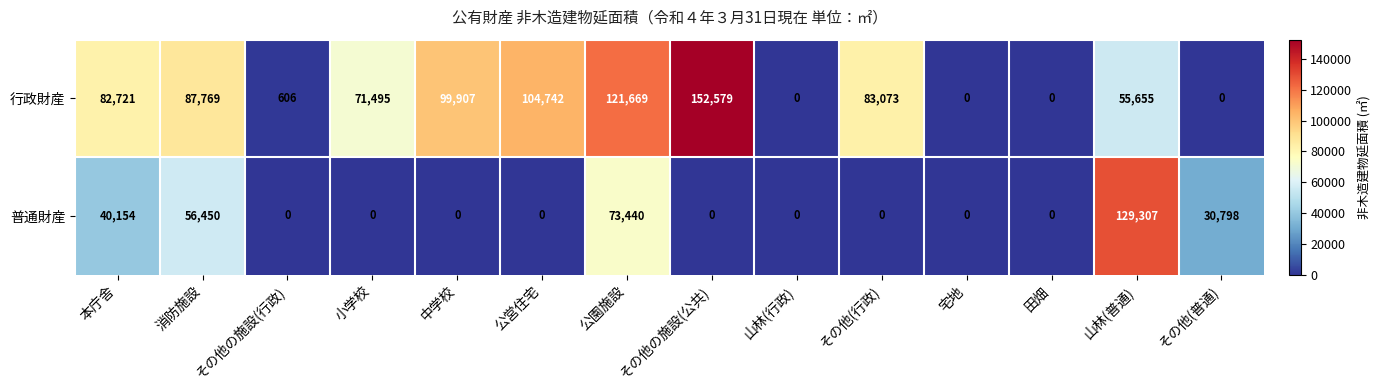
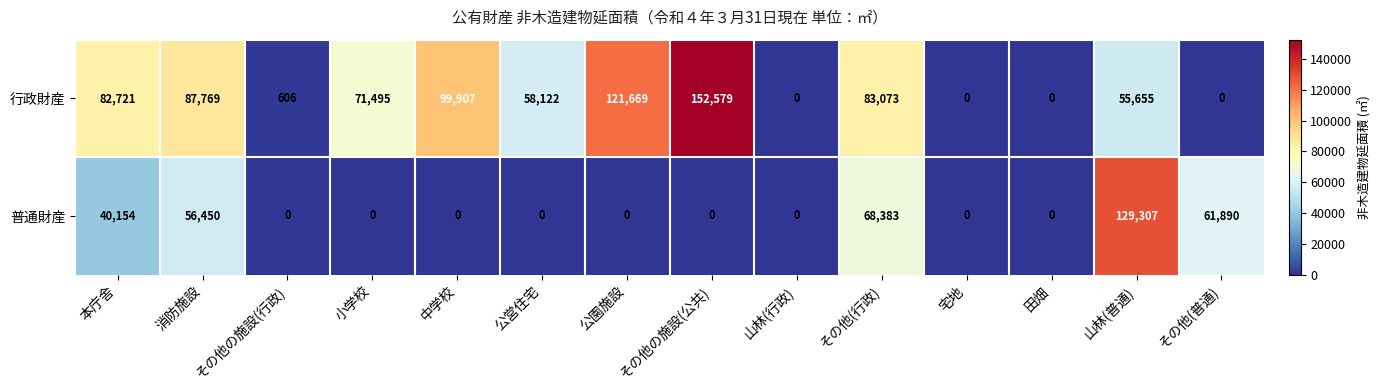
行政財産, 公営住宅: 104,742 -> 58,122
普通財産, 公園施設: 73,440 -> 0
普通財産, その他(行政): 0 -> 68,383
普通財産, その他(普通): 30,798 -> 61,890
